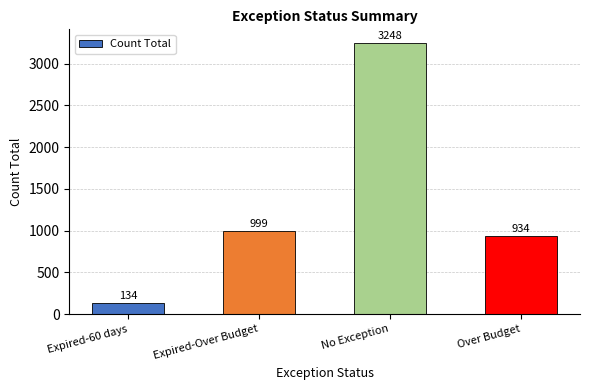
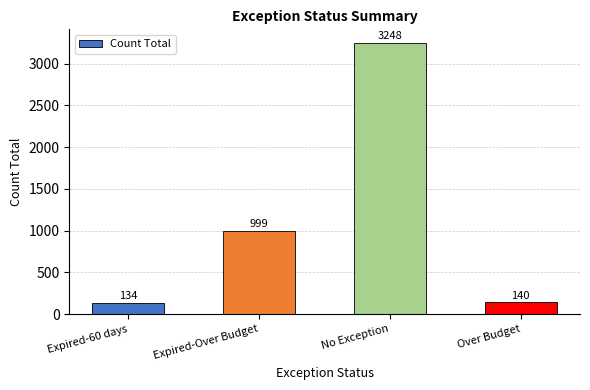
Over Budget: 934 -> 140
